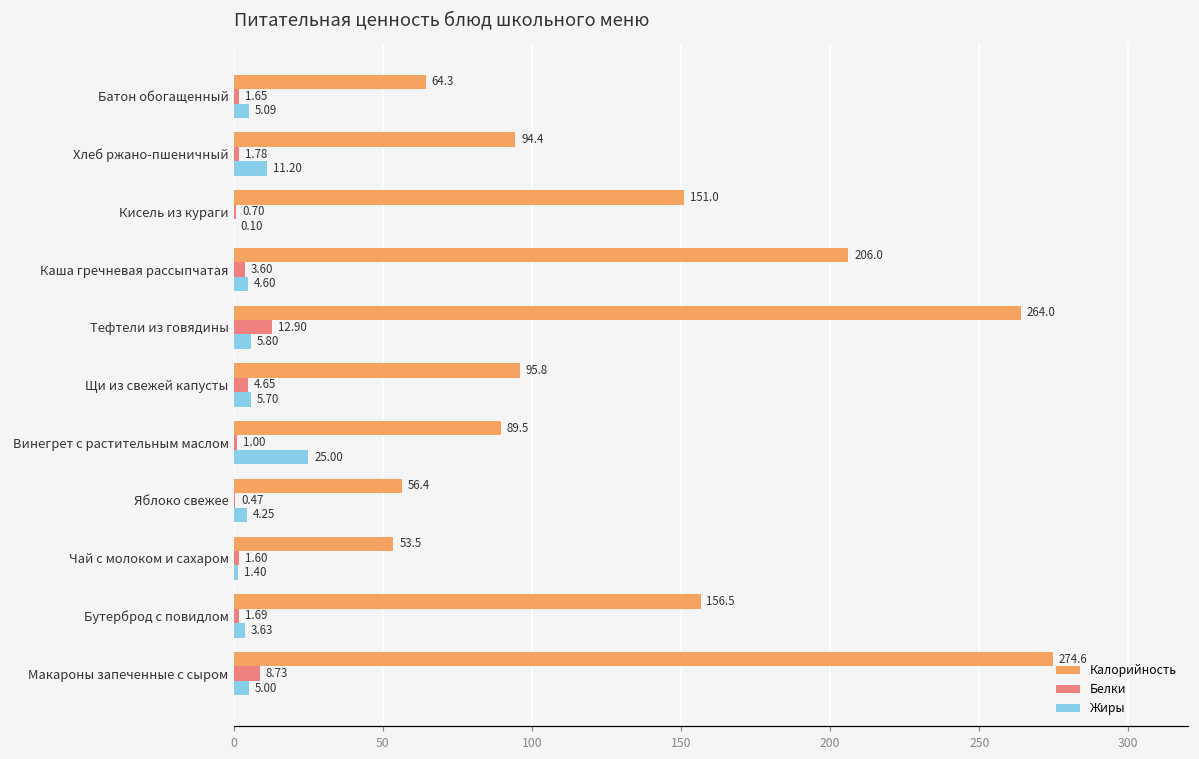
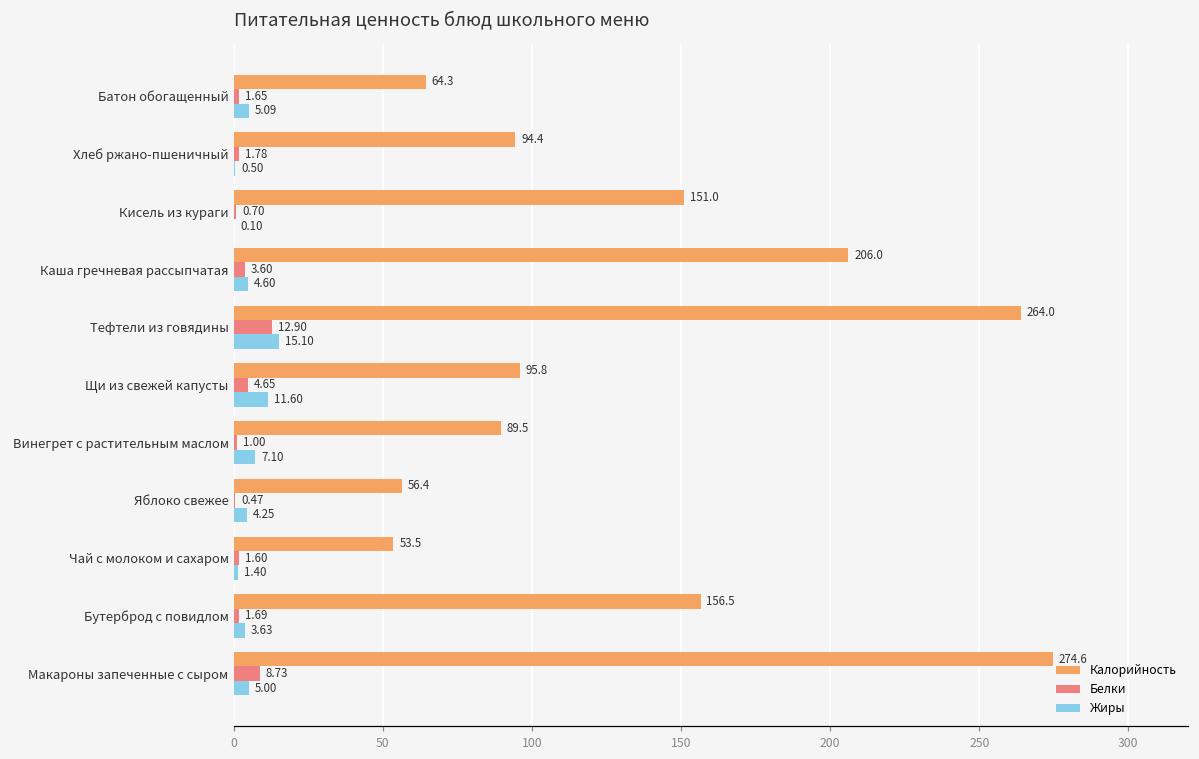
Жиры, Хлеб ржано-пшеничный: 11.20 -> 0.50
Жиры, Тефтели из говядины: 5.80 -> 15.10
Жиры, Щи из свежей капусты: 5.70 -> 11.60
Жиры, Винегрет с растительным маслом: 25.00 -> 7.10
